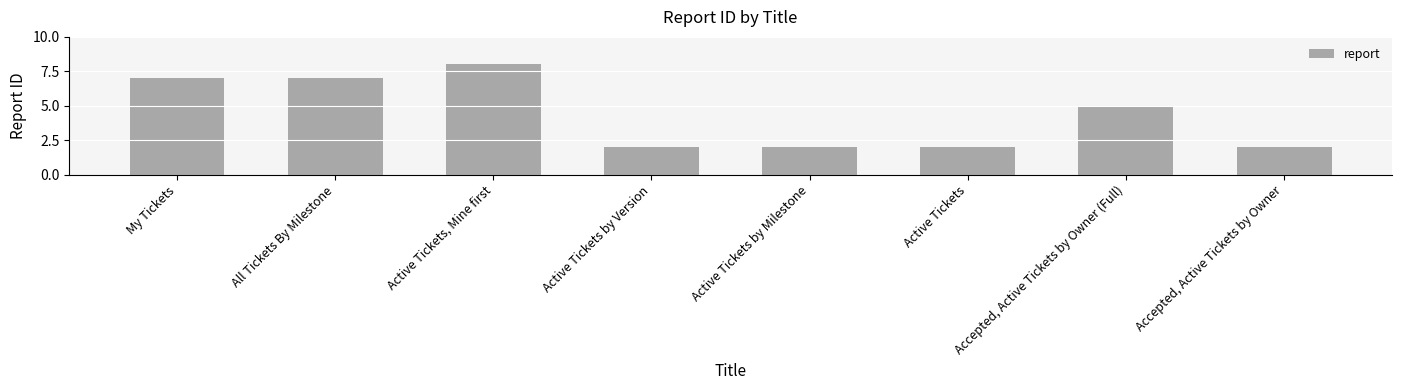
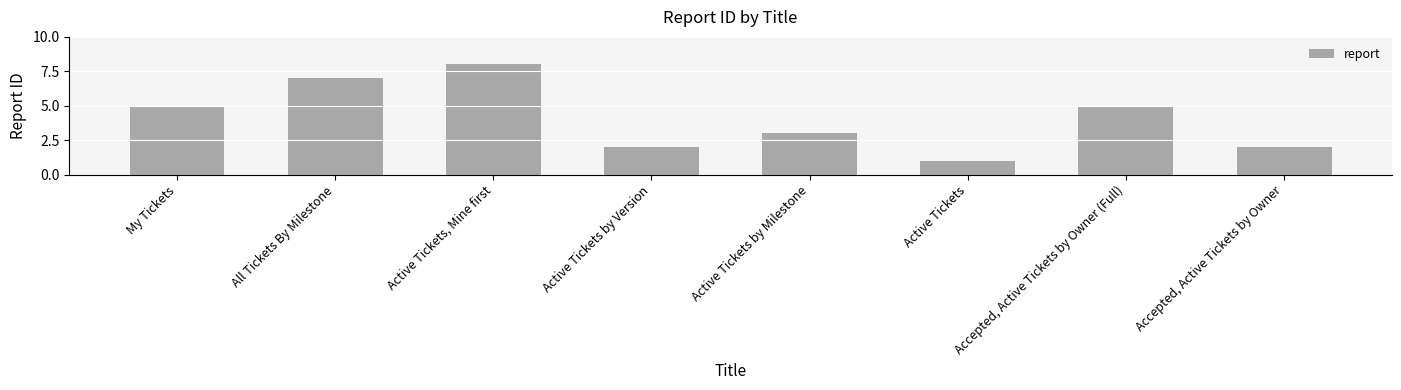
My Tickets: 7 -> 5
Active Tickets by Milestone: 2 -> 3
Active Tickets: 2 -> 1
